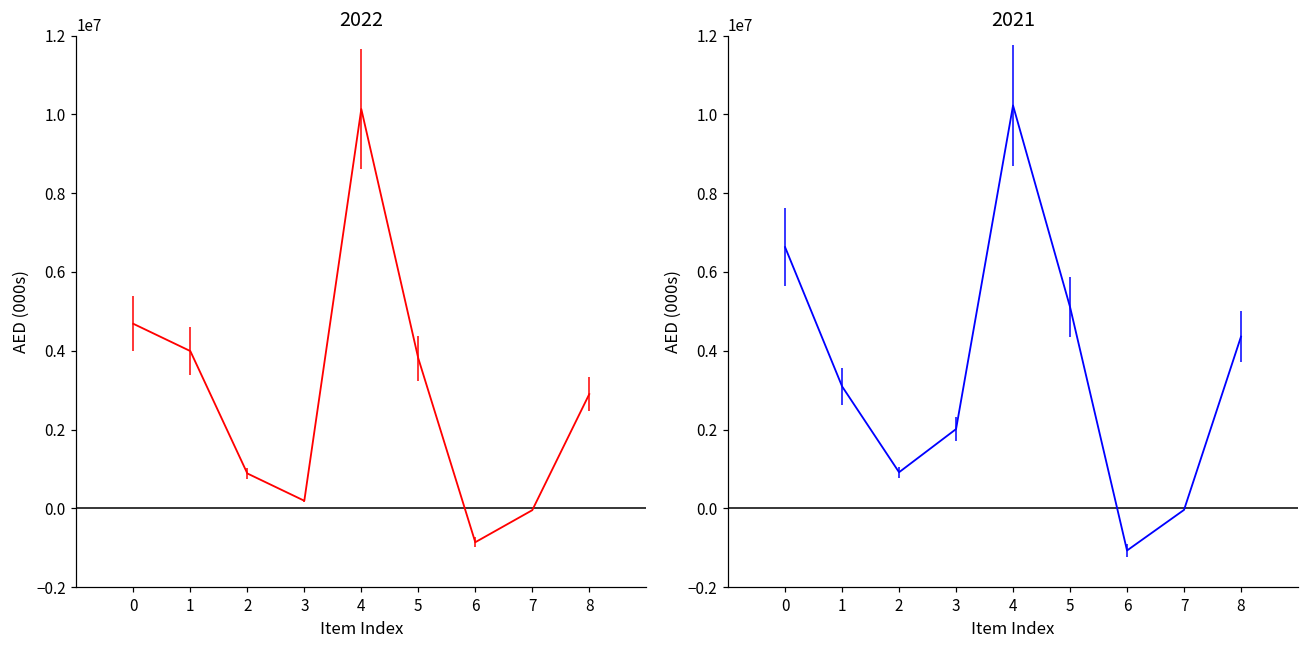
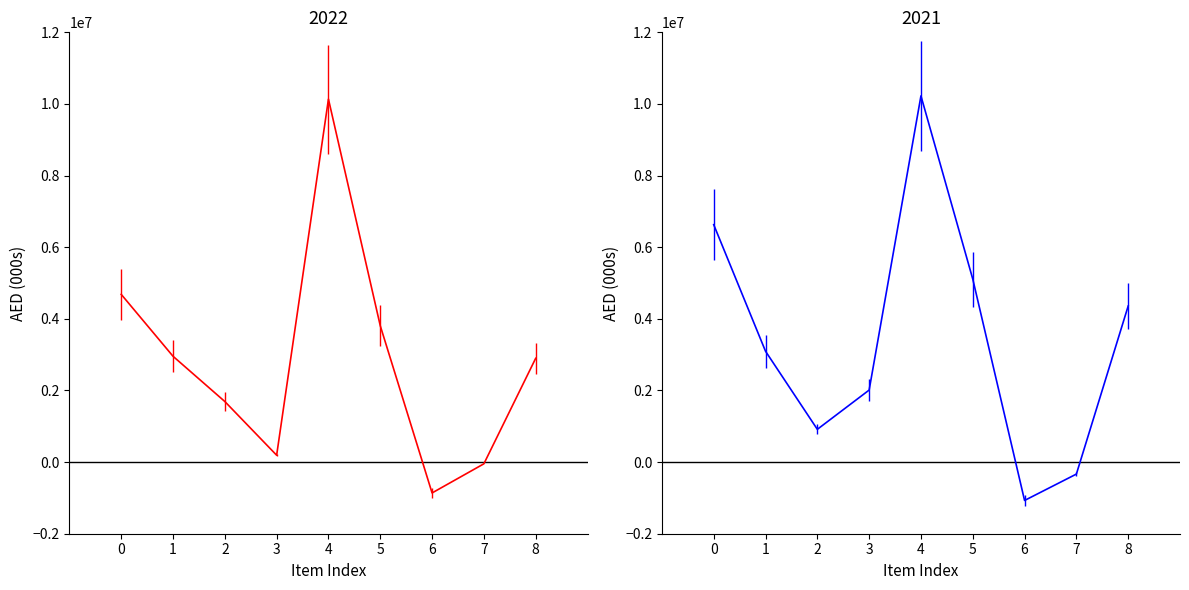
2022, 1: 4000000 -> 3000000
2022, 2: 900000 -> 1700000
2021, 7: 0 -> -300000
